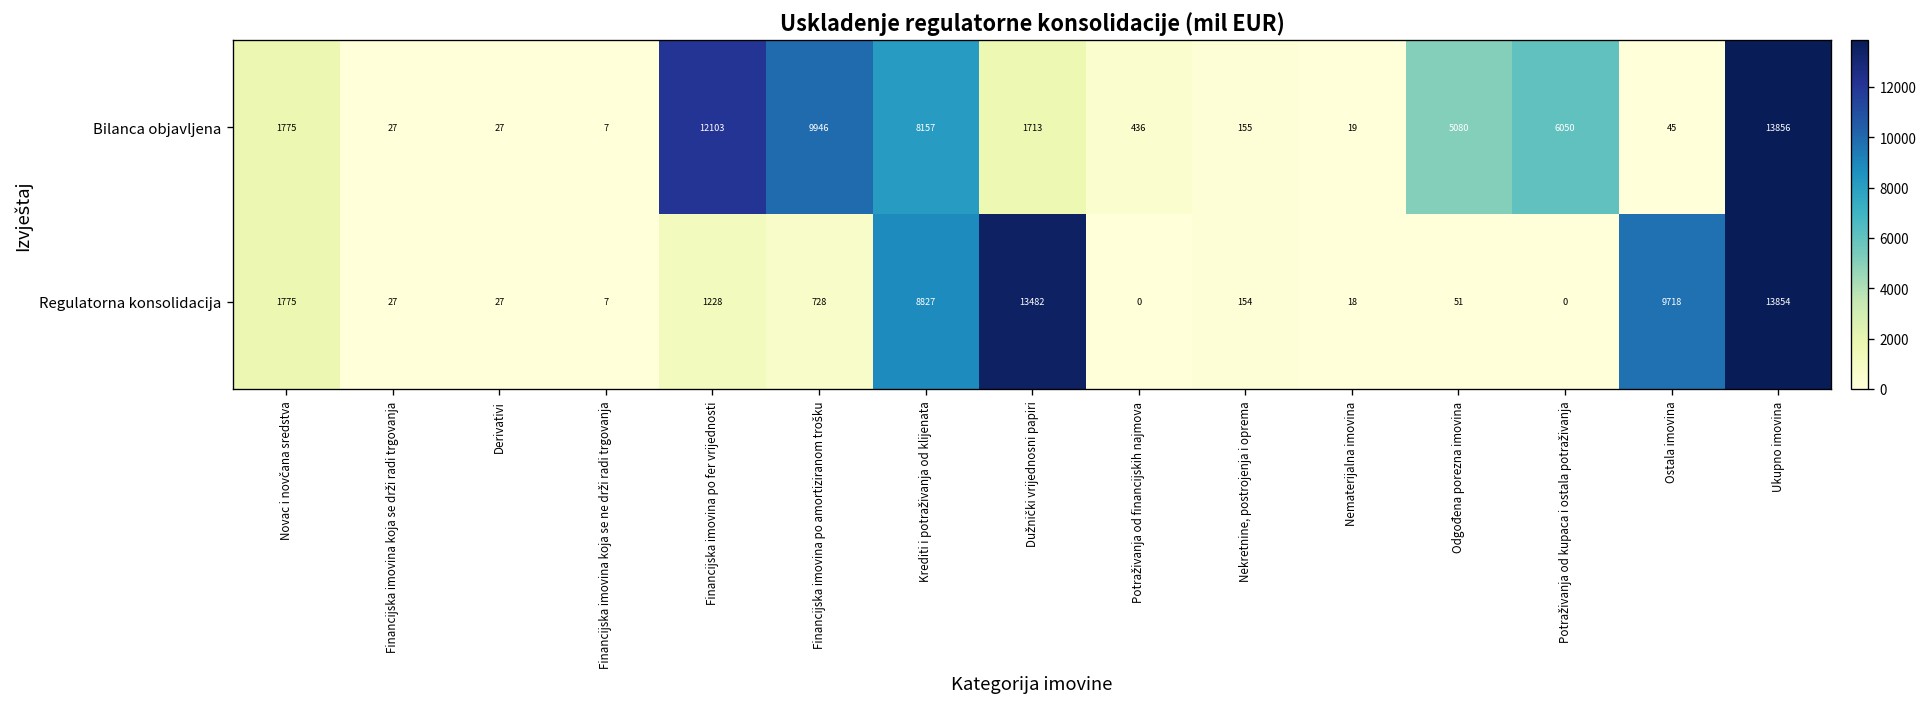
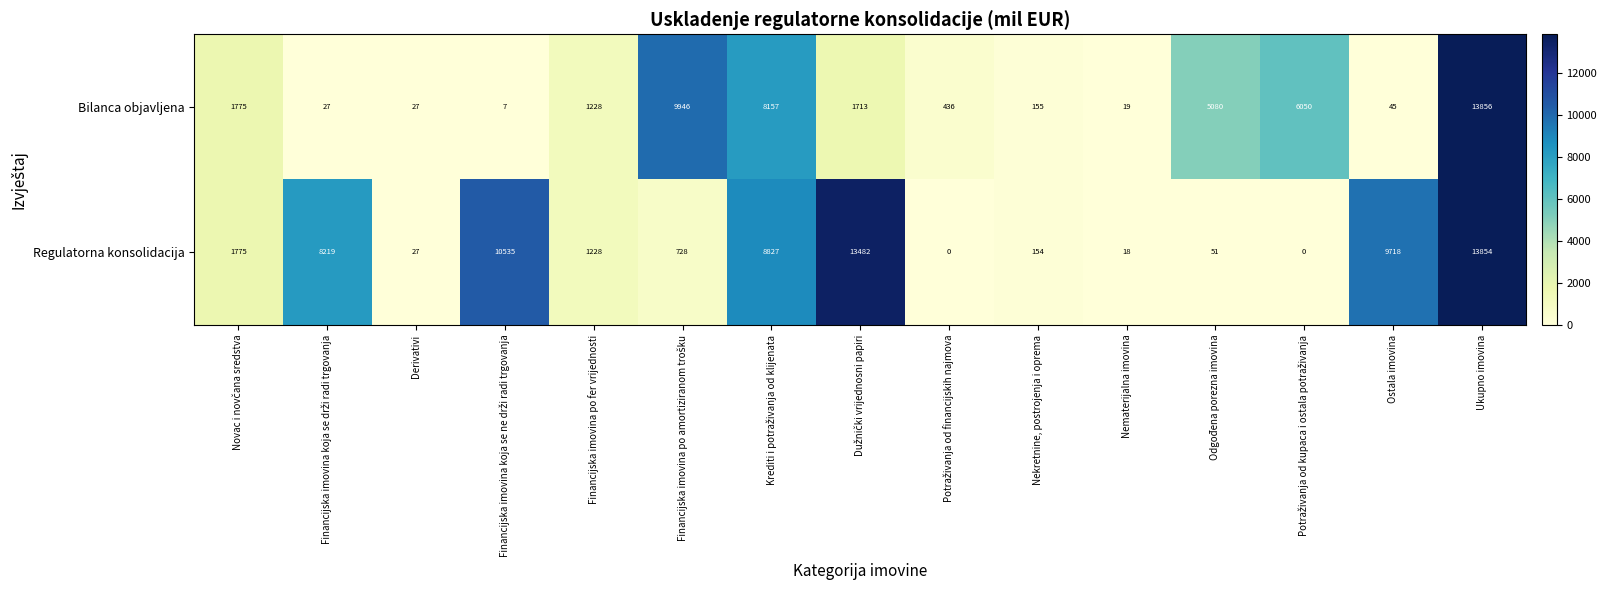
Bilanca objavljena, Financijska imovina po fer vrijednosti: 12103 -> 1228
Regulatorna konsolidacija, Financijska imovina koja se drži radi trgovanja: 27 -> 8219
Regulatorna konsolidacija, Financijska imovina koja se ne drži radi trgovanja: 7 -> 10535
